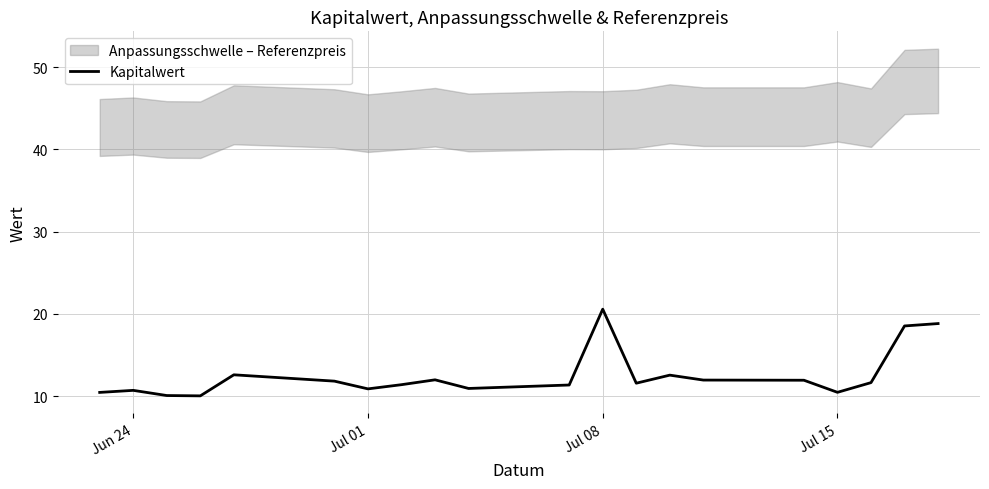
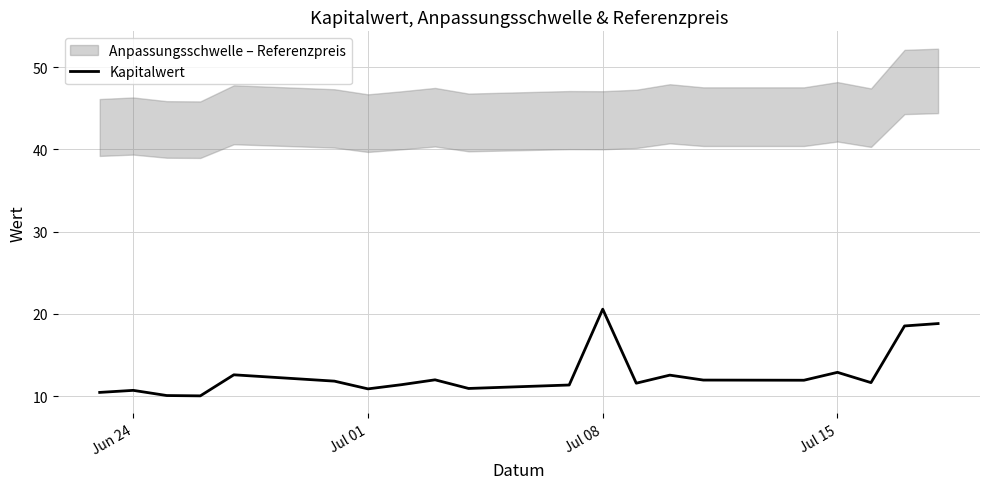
Kapitalwert, Jul 15: 10 -> 13
